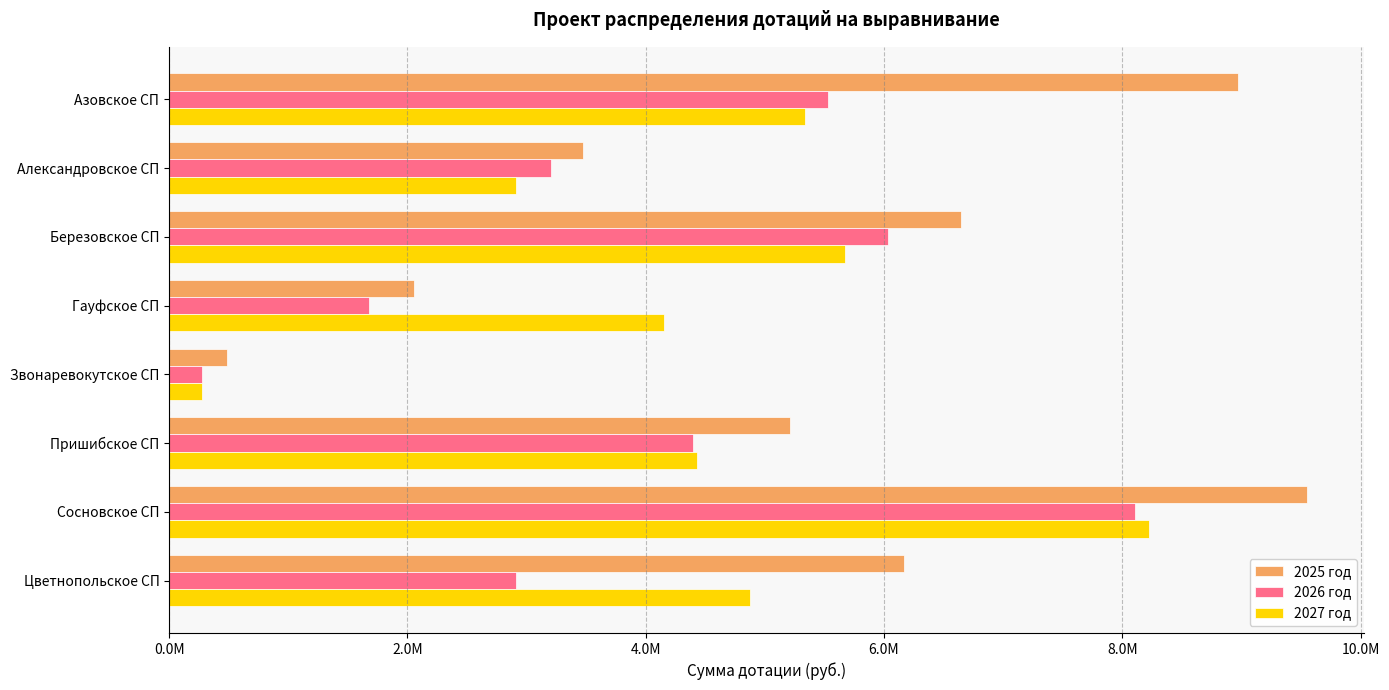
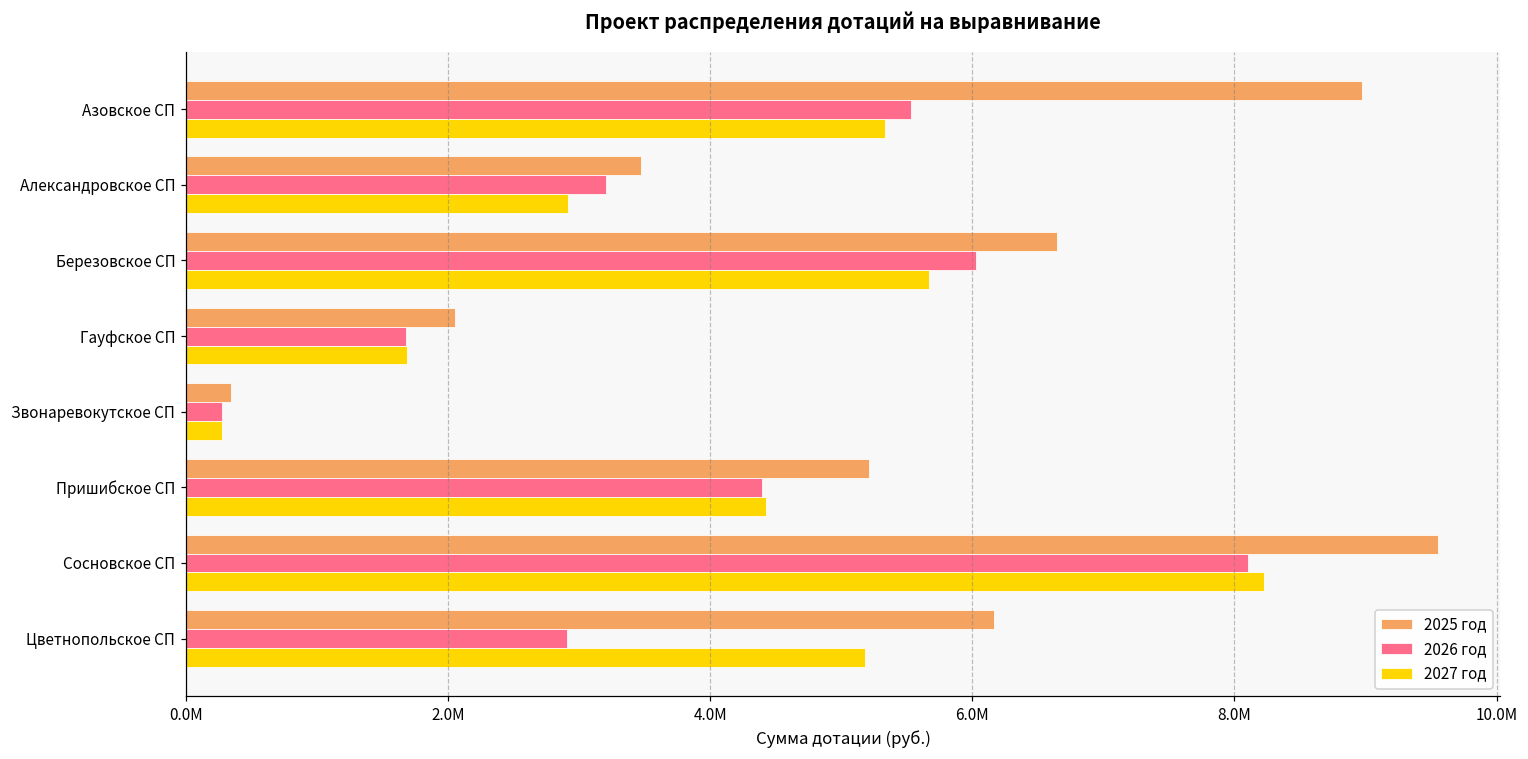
2027 год, Гауфское СП: 4150000 -> 1690000
2025 год, Звонаревокутское СП: 480000 -> 350000
2027 год, Цветнопольское СП: 4880000 -> 5180000
